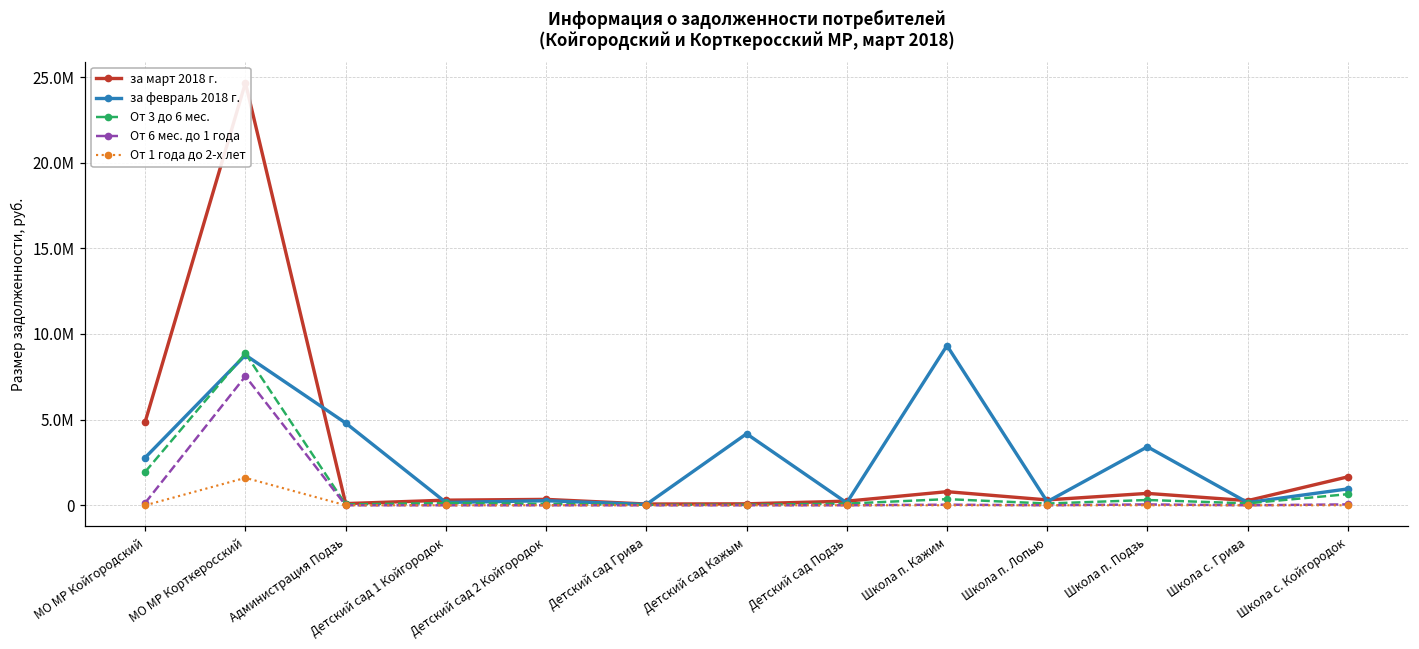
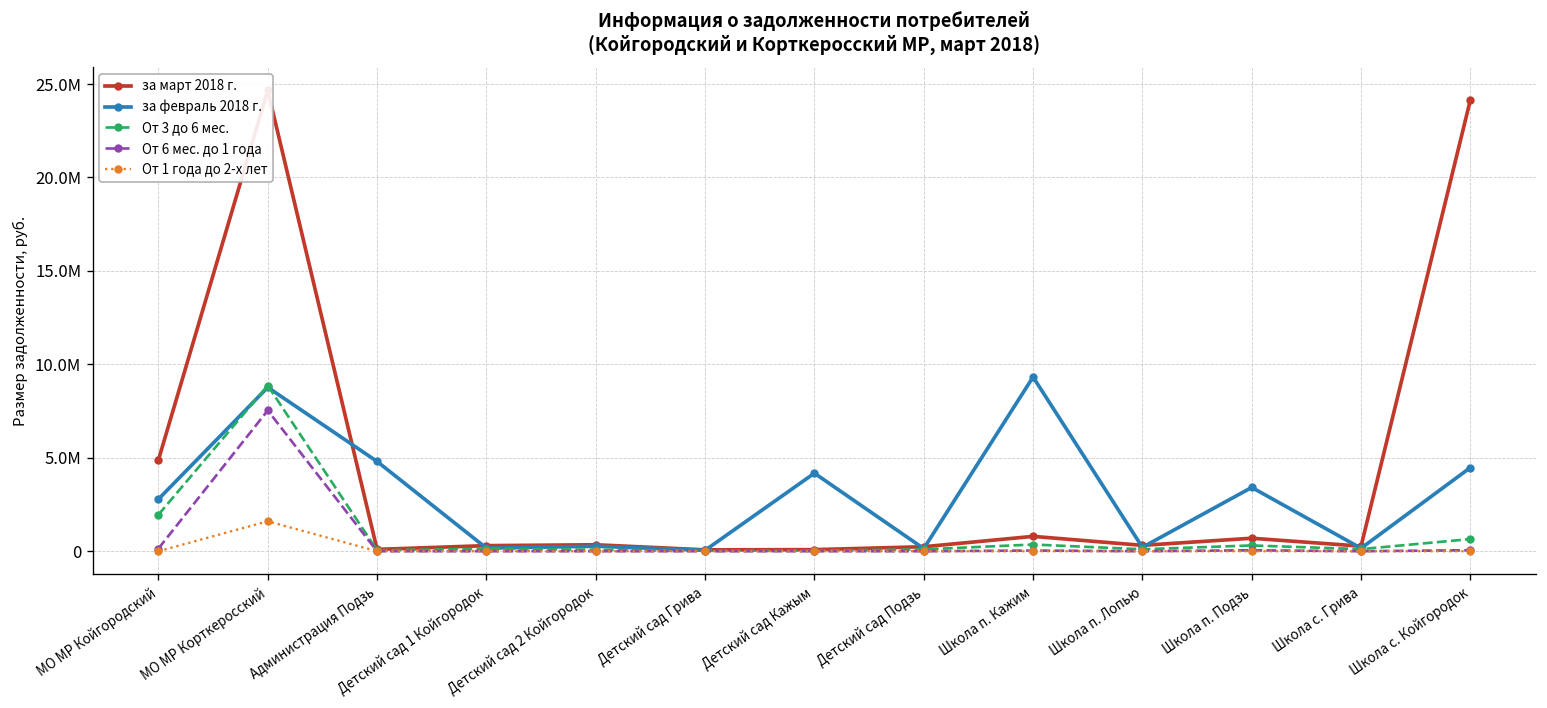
за март 2018 г., Школа с. Койгородок: 1700000 -> 24200000
за февраль 2018 г., Школа с. Койгородок: 1000000 -> 4500000
